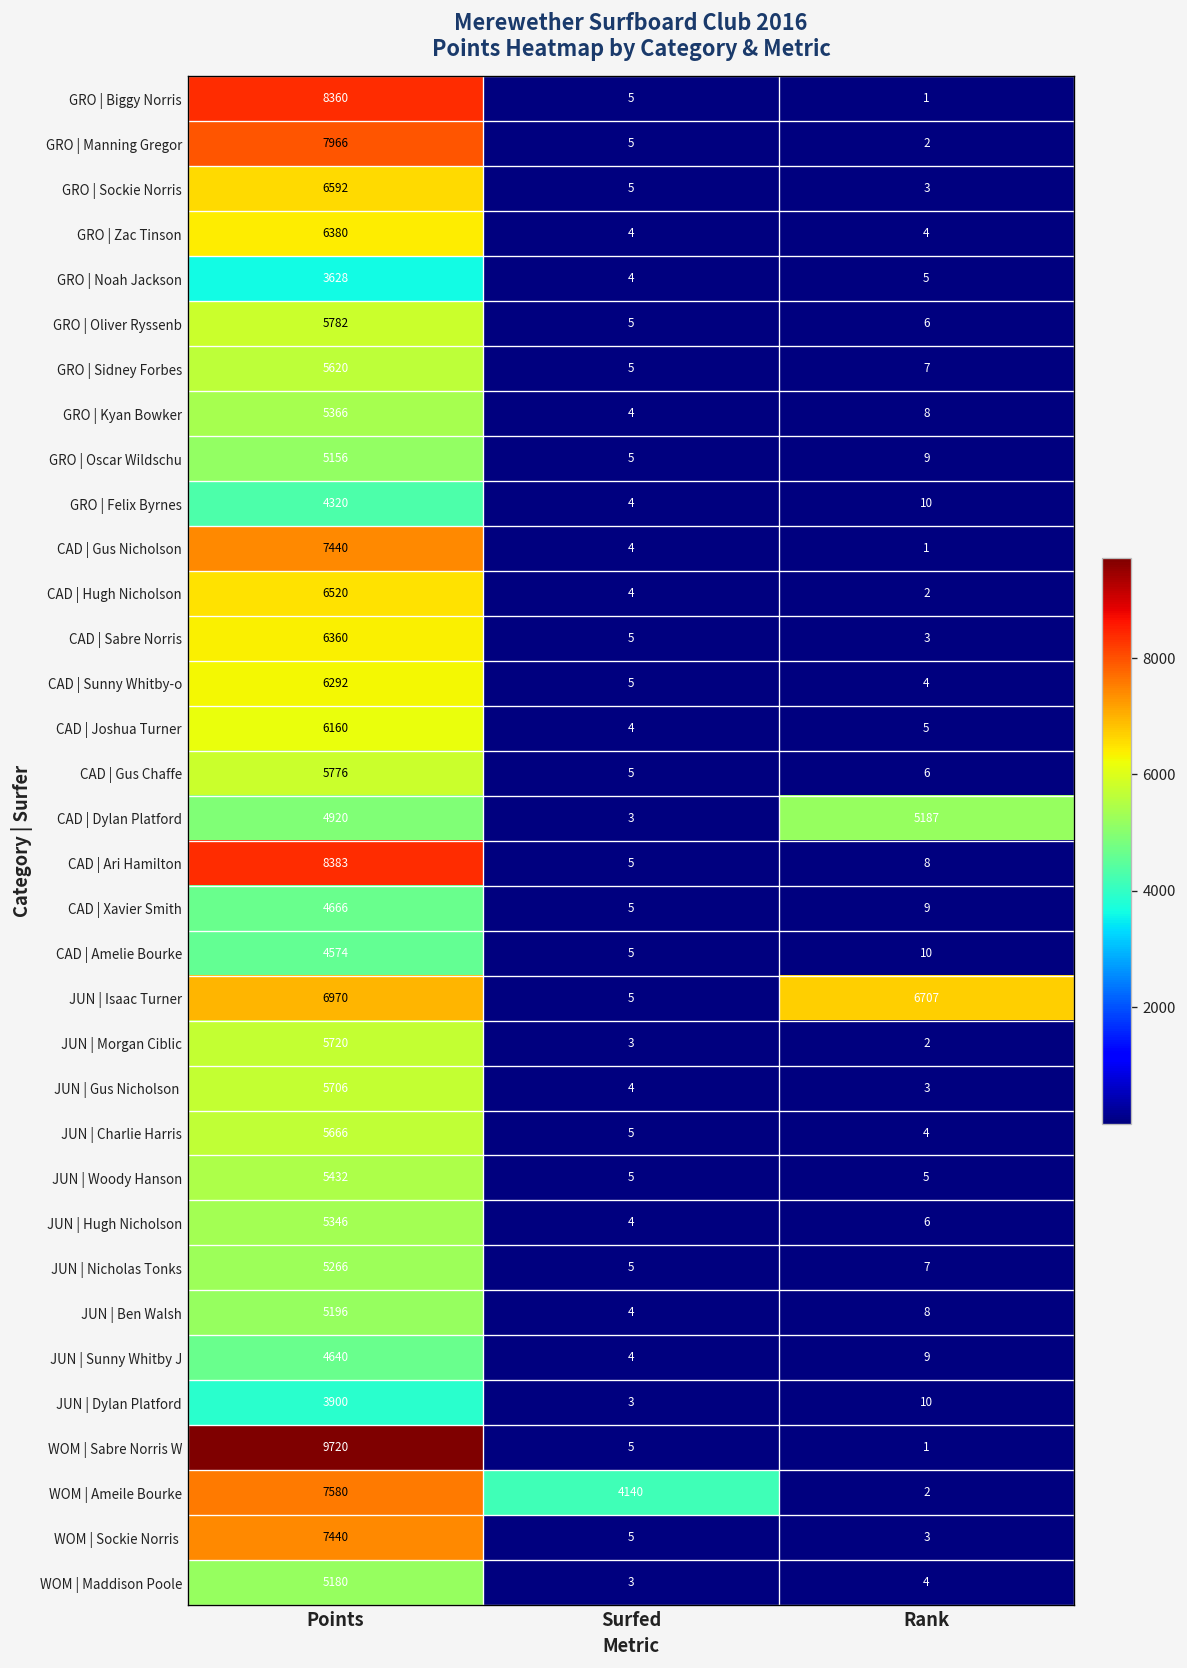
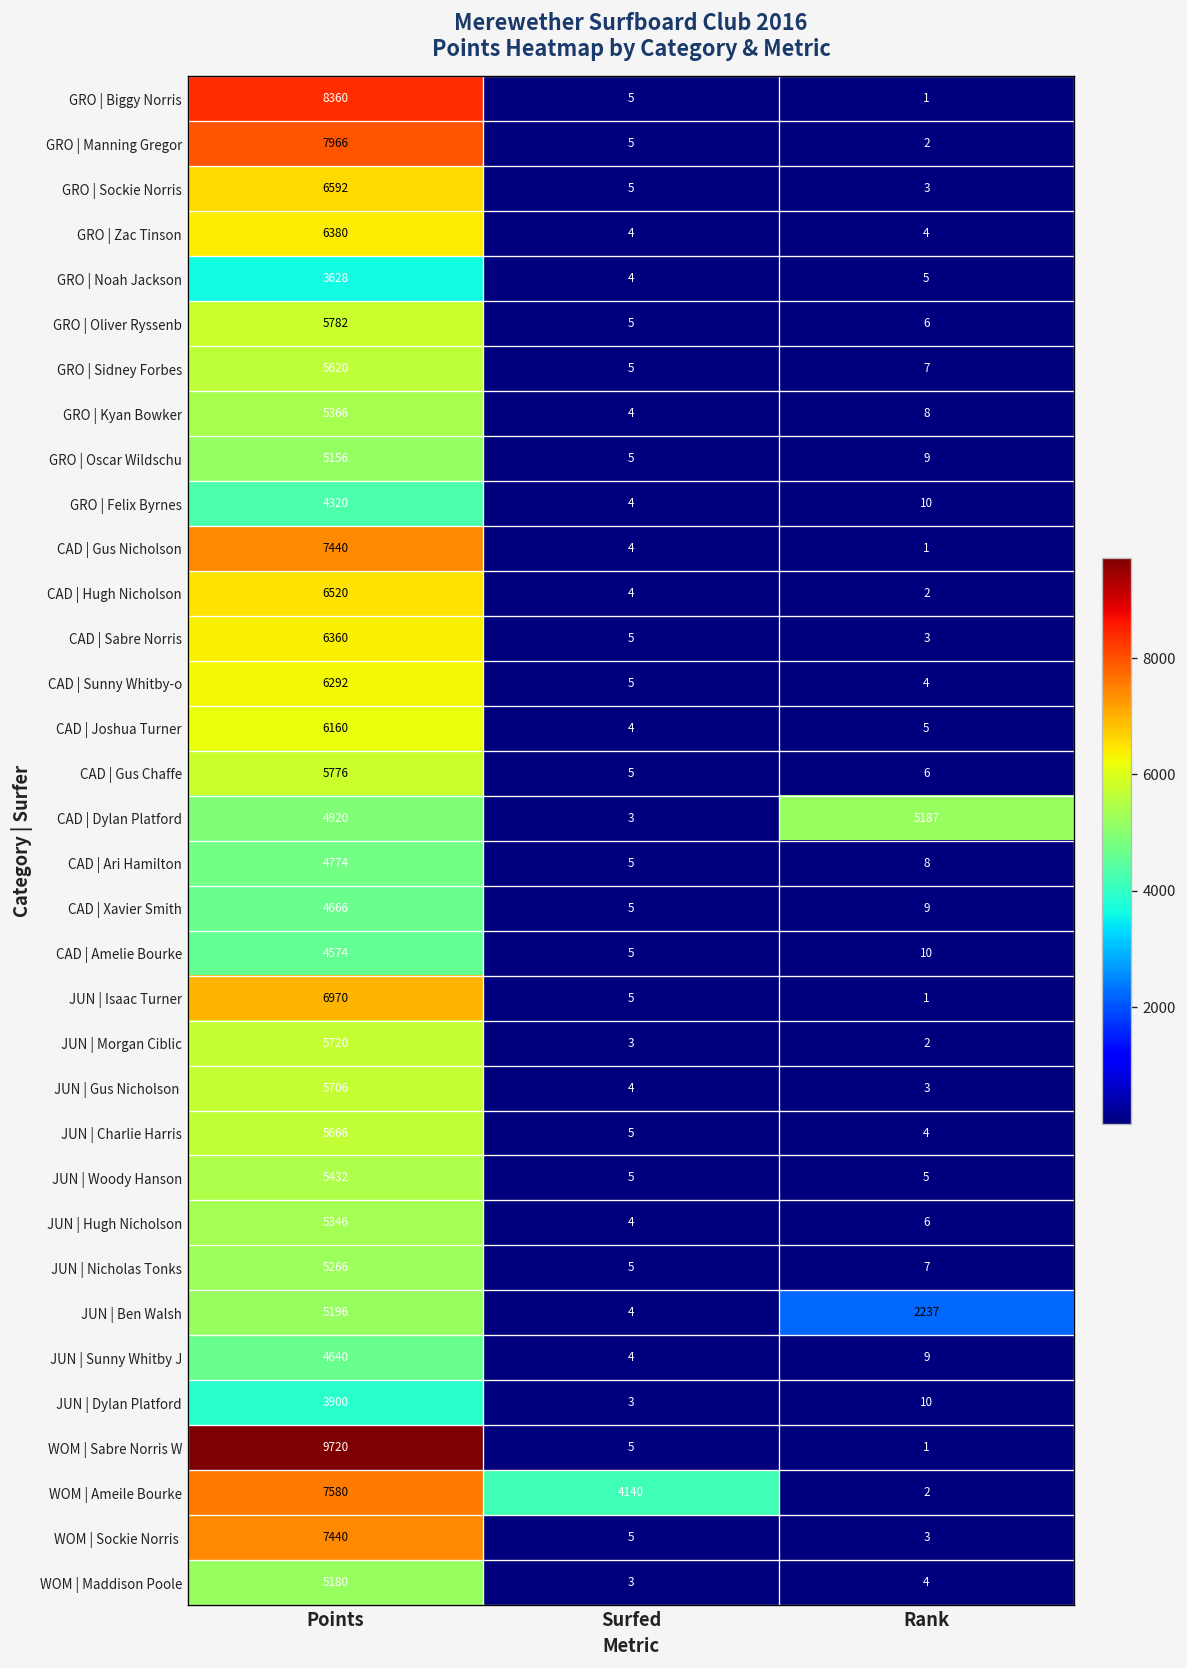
CAD | Ari Hamilton, Points: 8383 -> 4774
JUN | Isaac Turner, Rank: 6707 -> 1
JUN | Ben Walsh, Rank: 8 -> 2237
